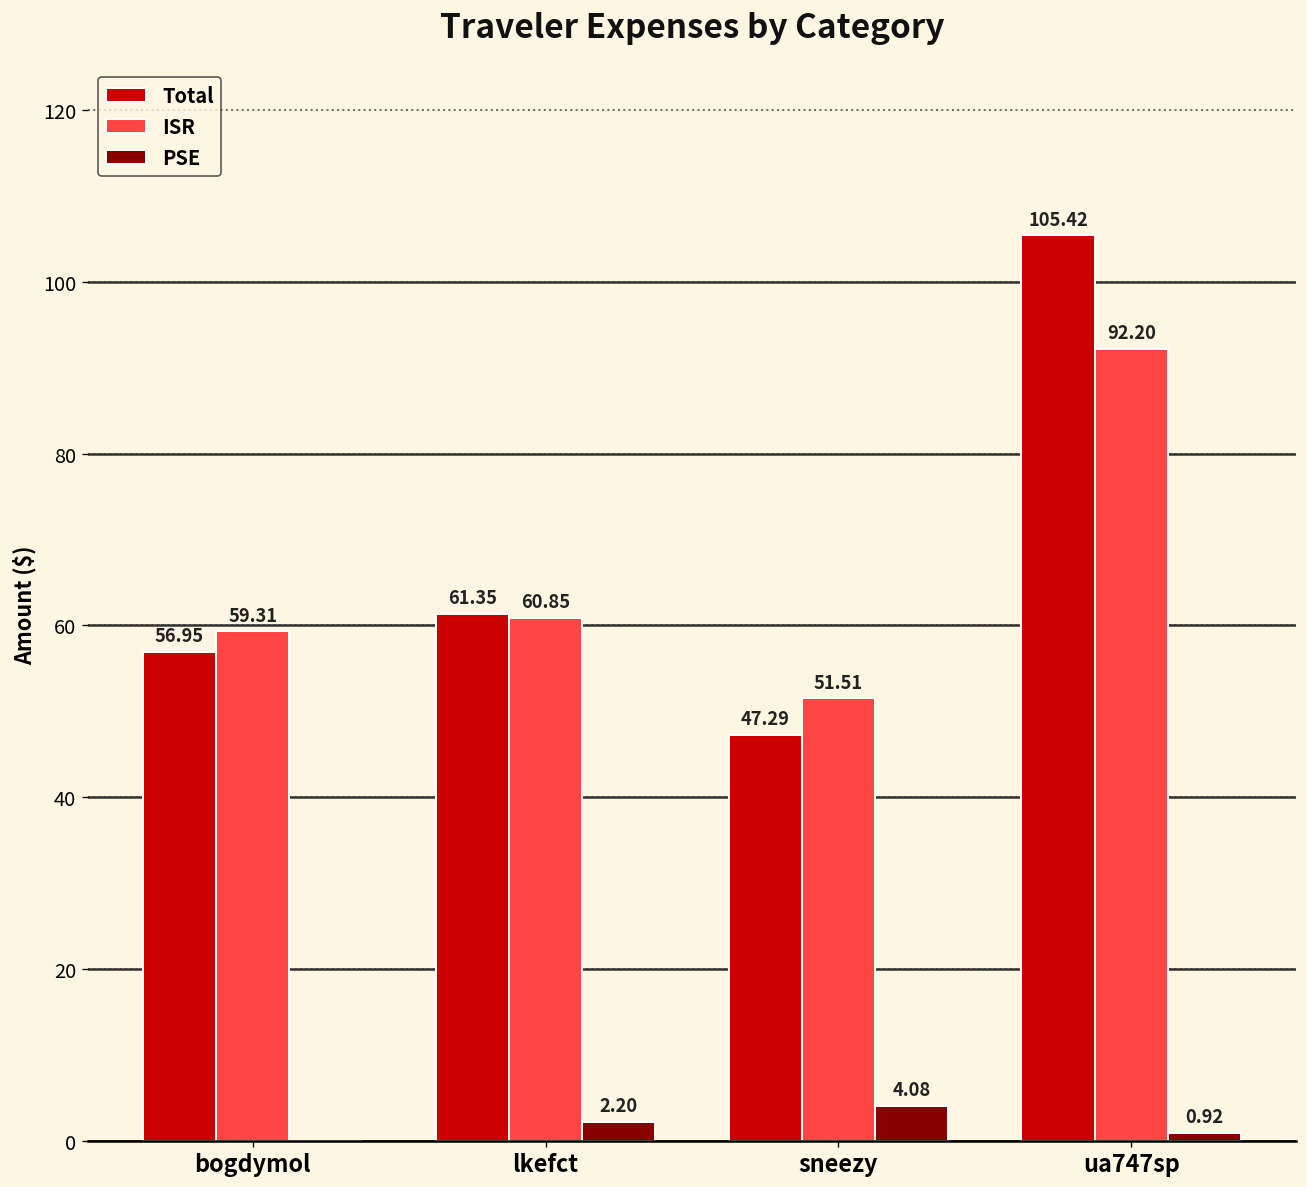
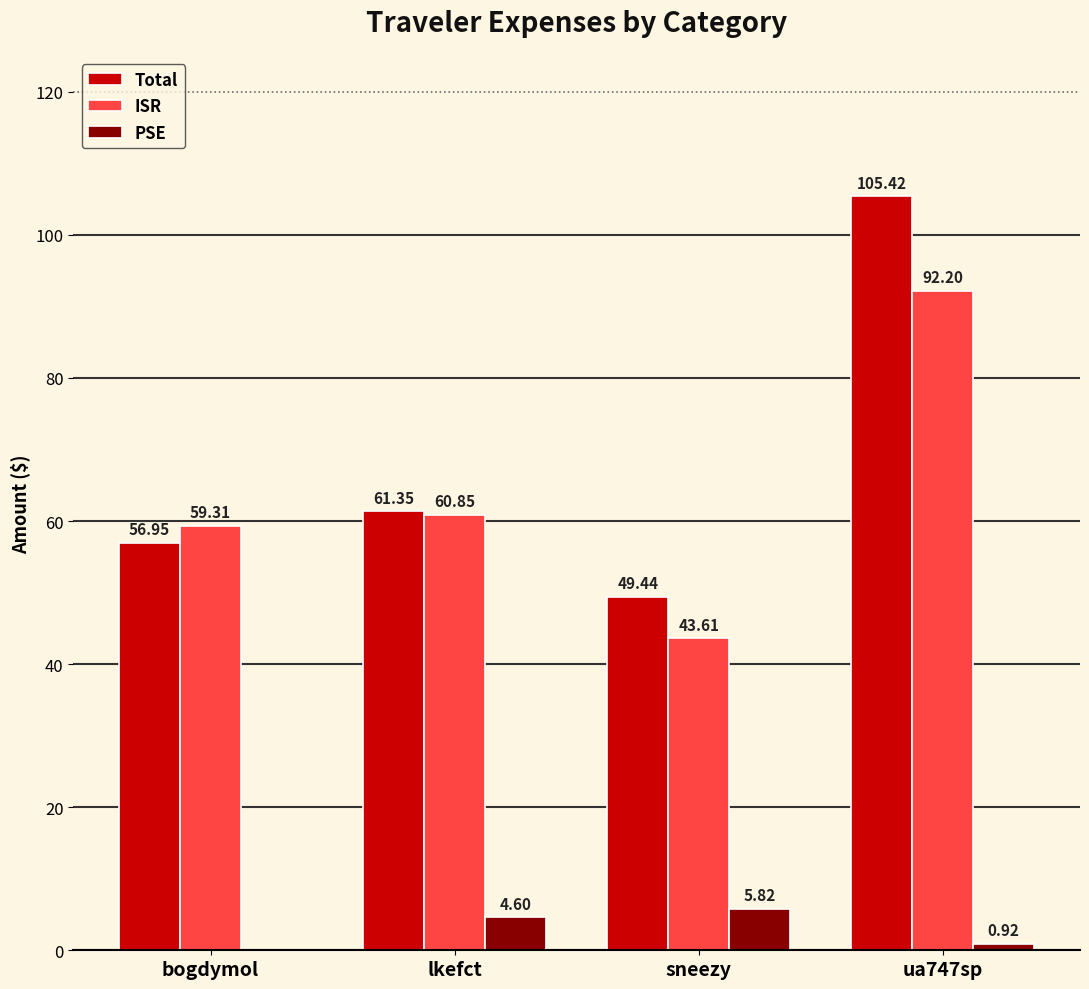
PSE, lkefct: 2.20 -> 4.60
Total, sneezy: 47.29 -> 49.44
ISR, sneezy: 51.51 -> 43.61
PSE, sneezy: 4.08 -> 5.82
